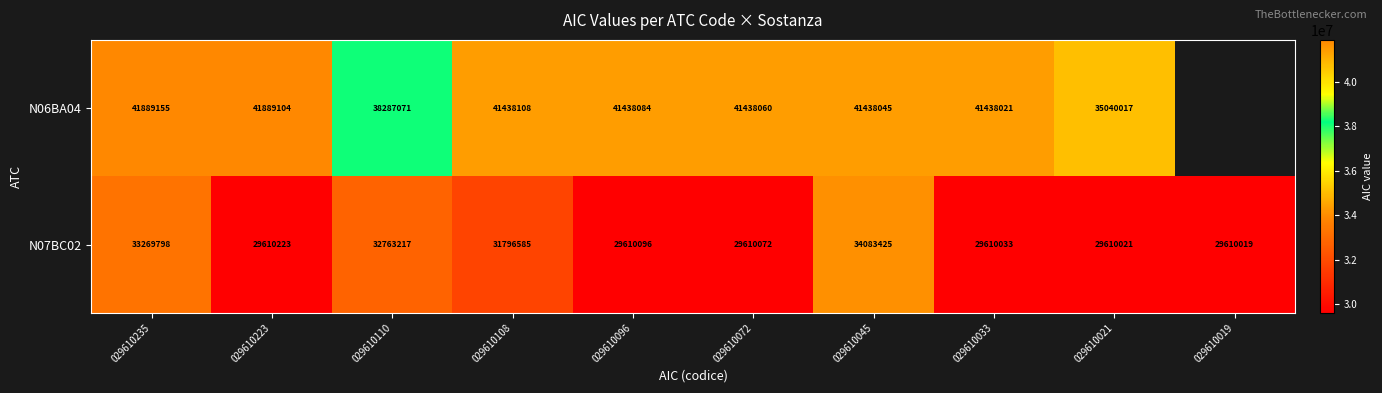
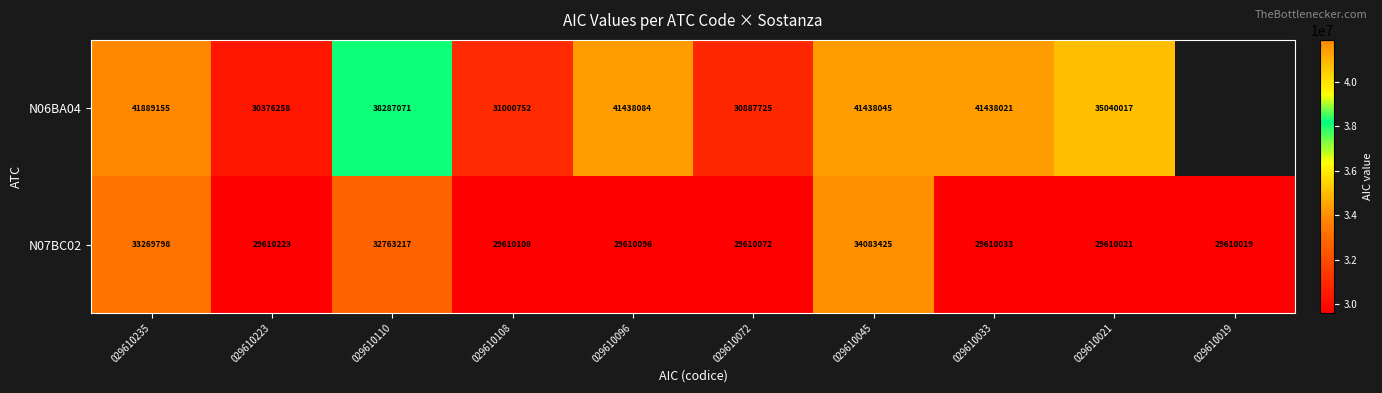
N06BA04, 029610223: 41889104 -> 30376258
N06BA04, 029610108: 41438108 -> 31000752
N06BA04, 029610072: 41438060 -> 30887725
N07BC02, 029610108: 31796585 -> 29610108
